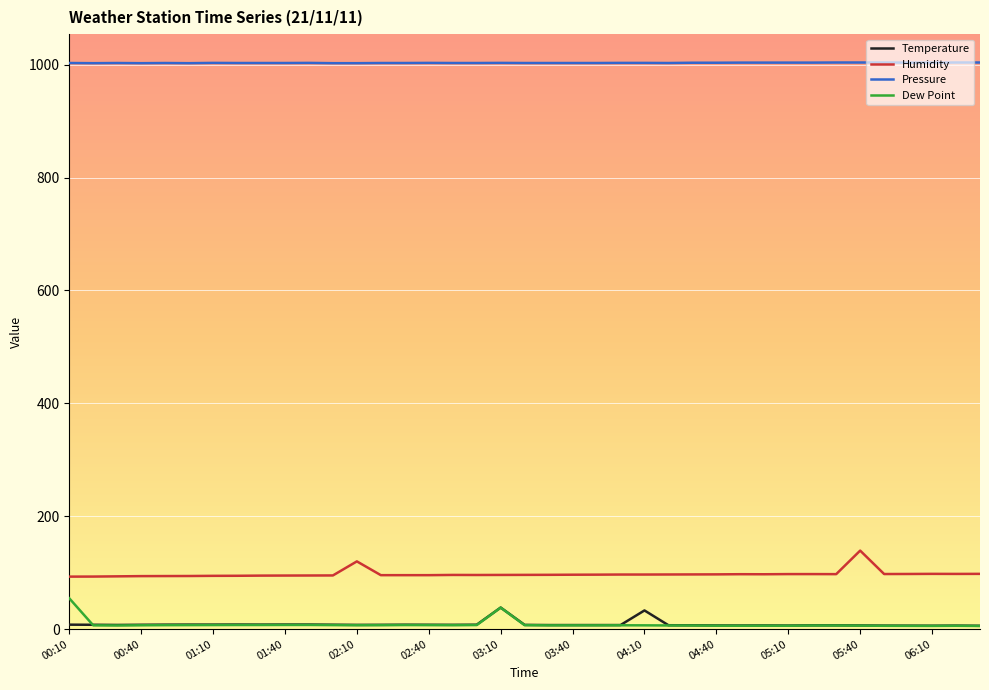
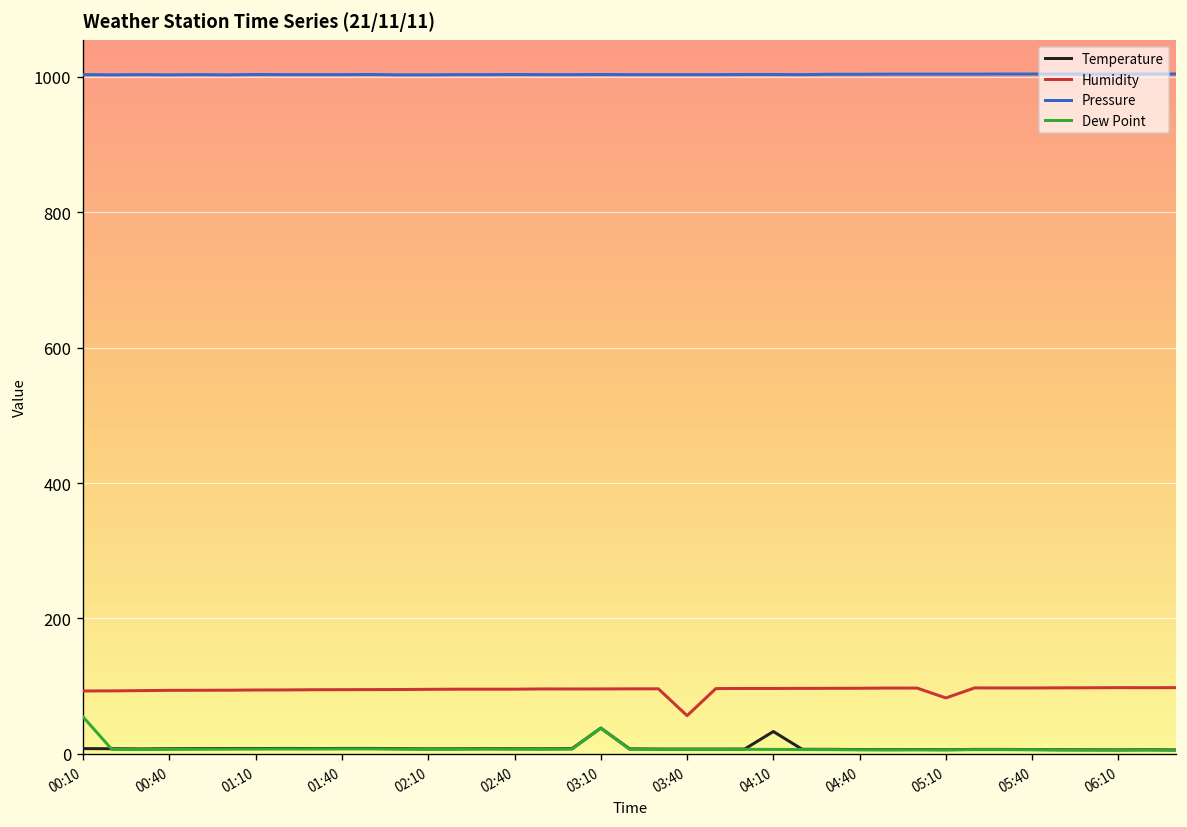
Humidity, 02:10: 120 -> 100
Humidity, 03:40: 100 -> 60
Humidity, 05:10: 100 -> 80
Humidity, 05:40: 140 -> 100
